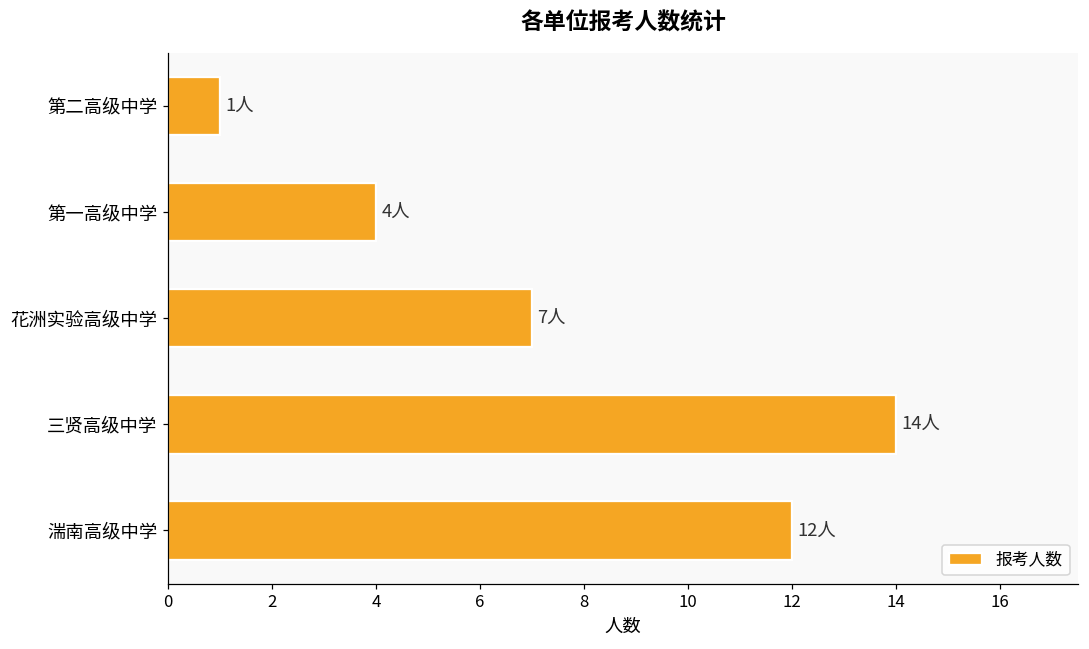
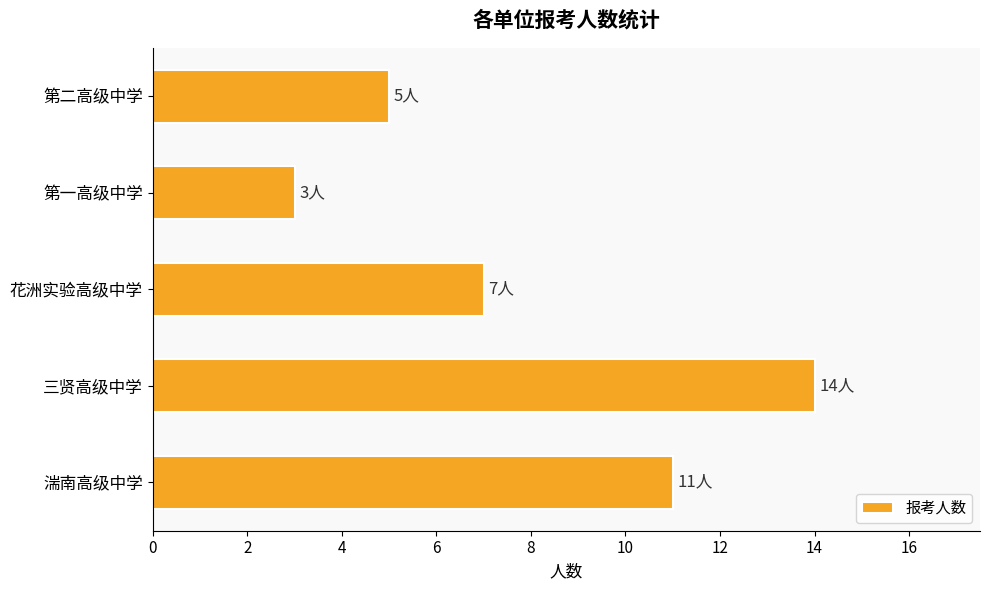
第二高级中学: 1人 -> 5人
第一高级中学: 4人 -> 3人
湍南高级中学: 12人 -> 11人
